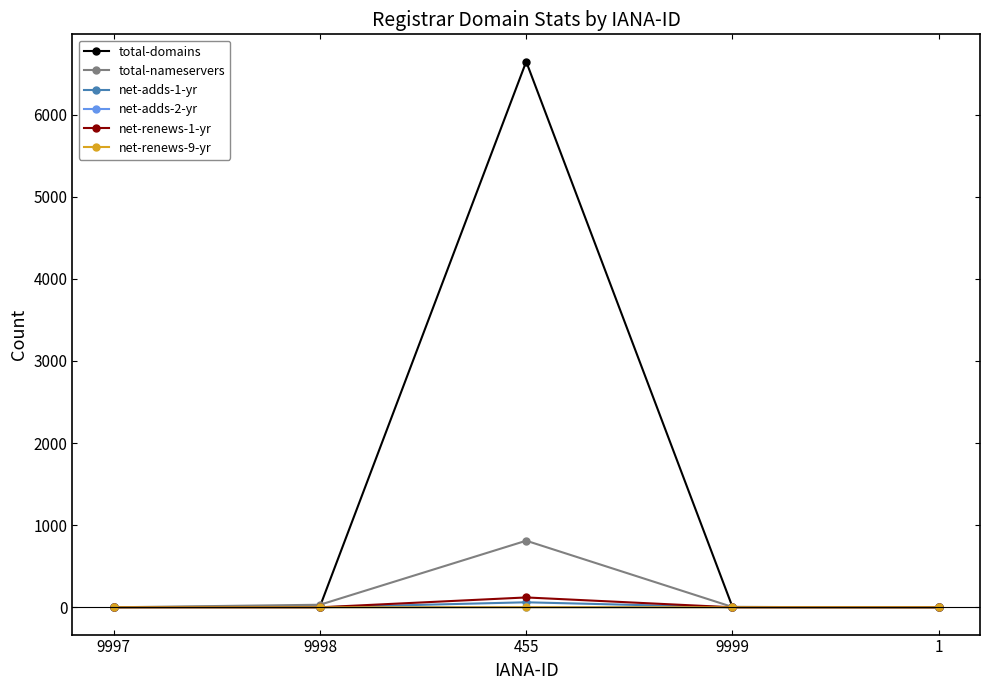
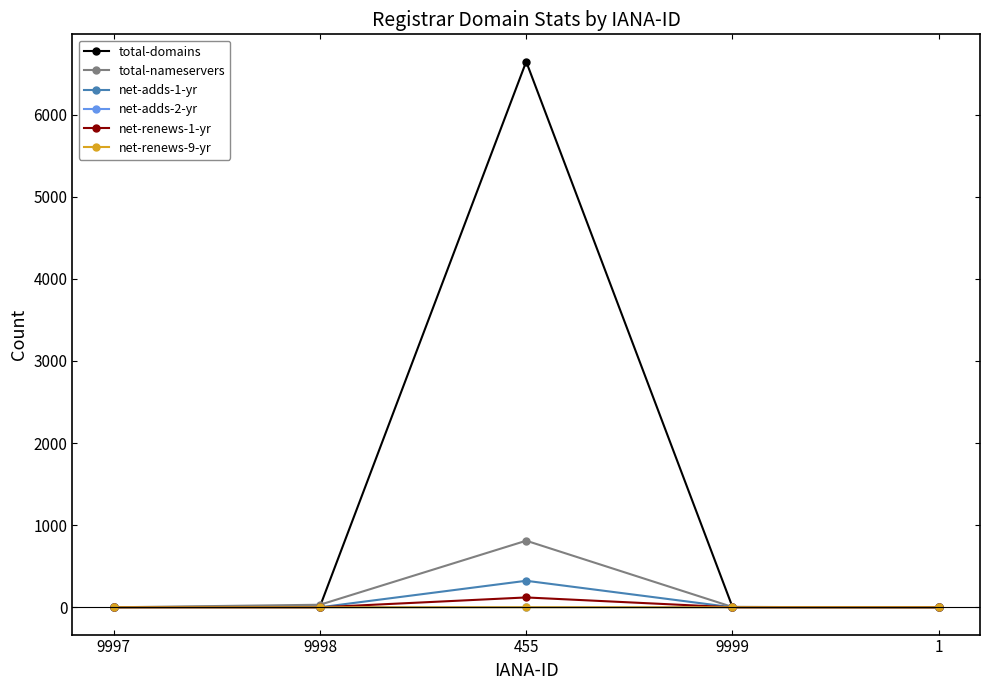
net-adds-1-yr, 455: 100 -> 300
